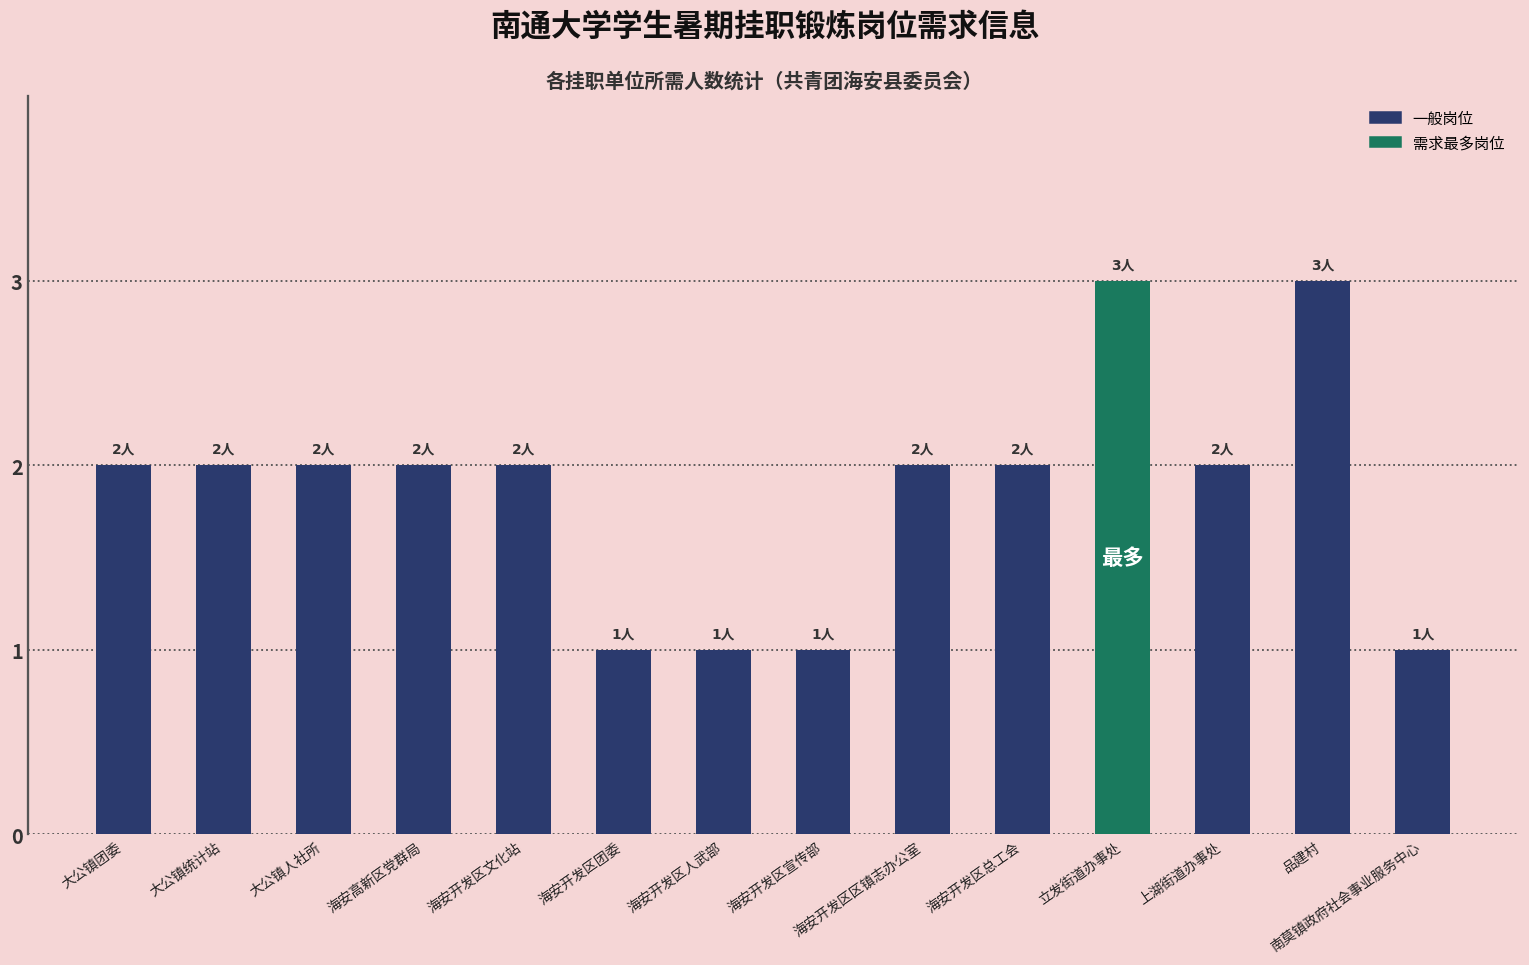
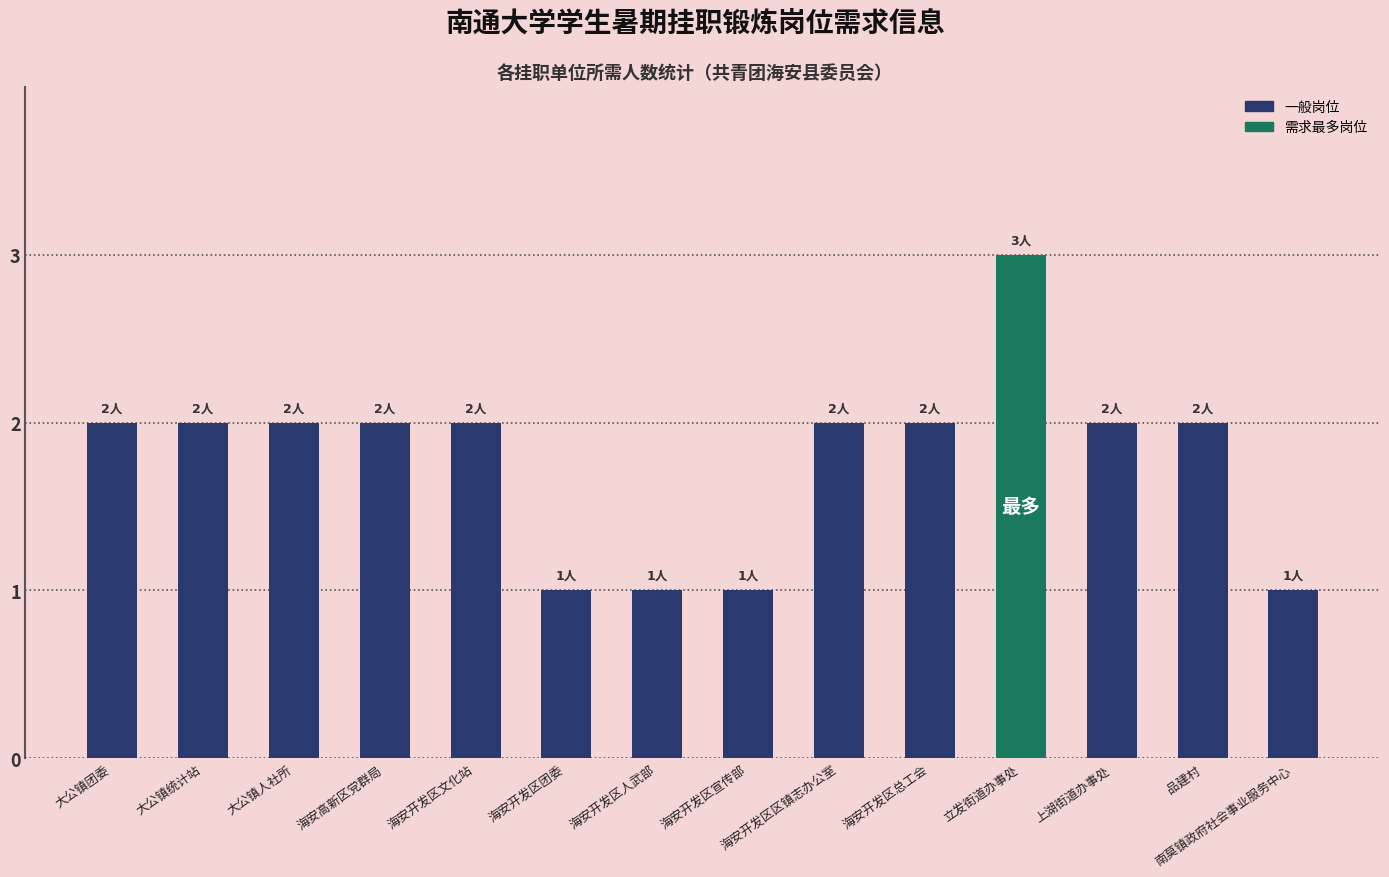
品建村: 3人 -> 2人
